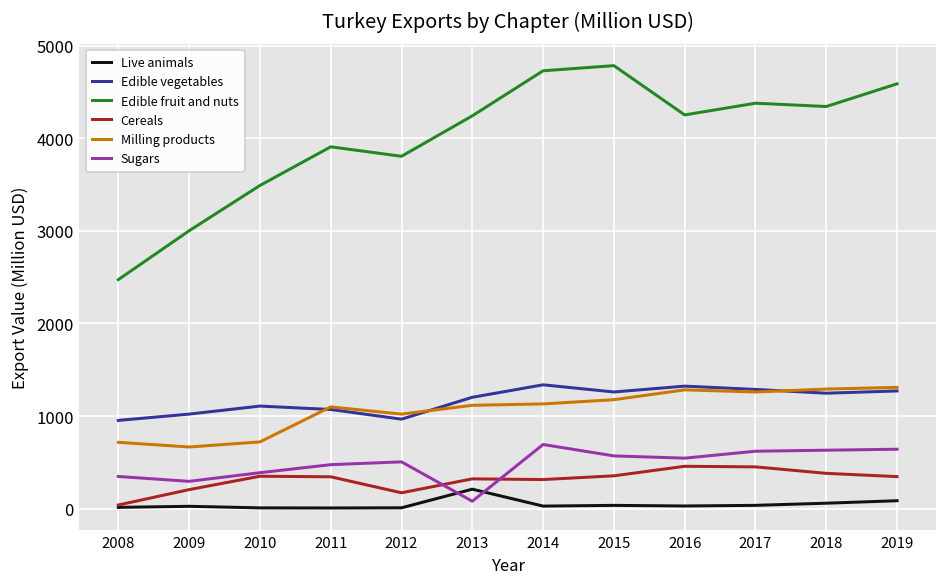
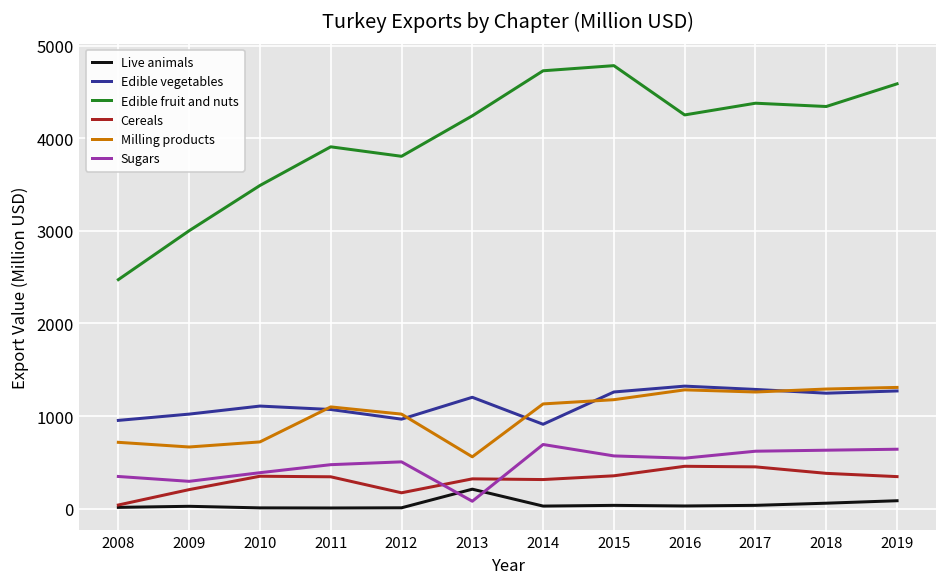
Milling products, 2013: 1100 -> 600
Edible vegetables, 2014: 1300 -> 900
